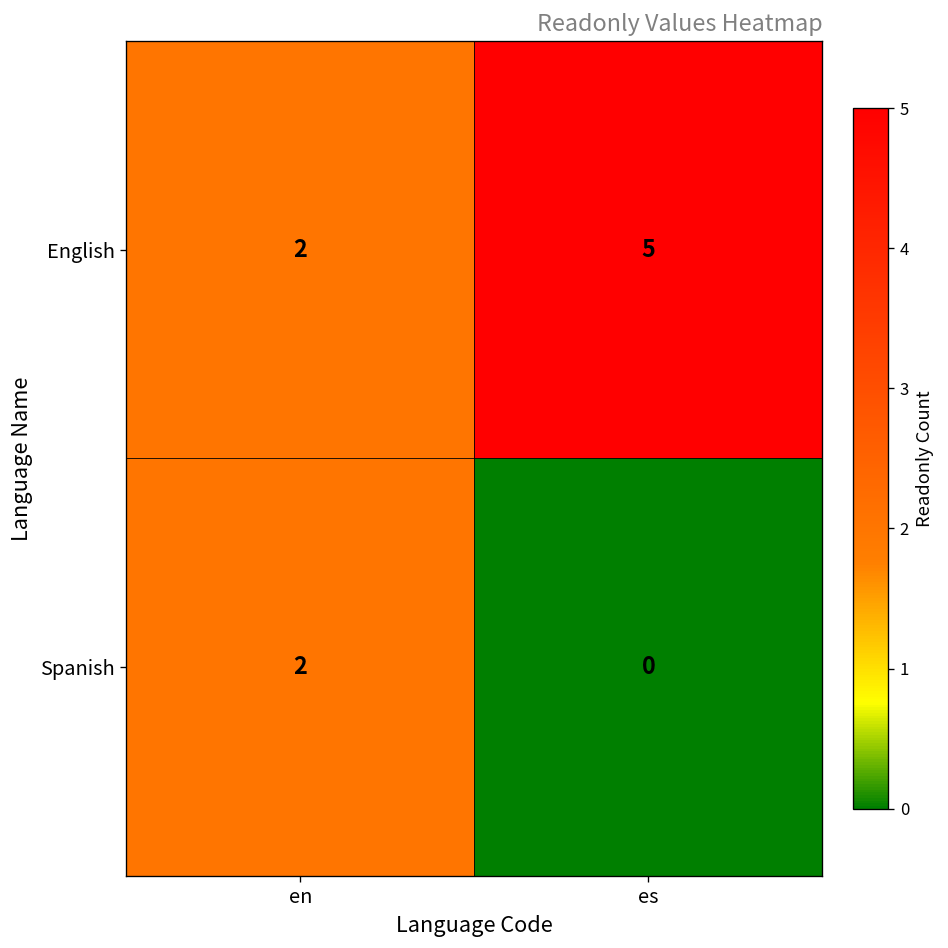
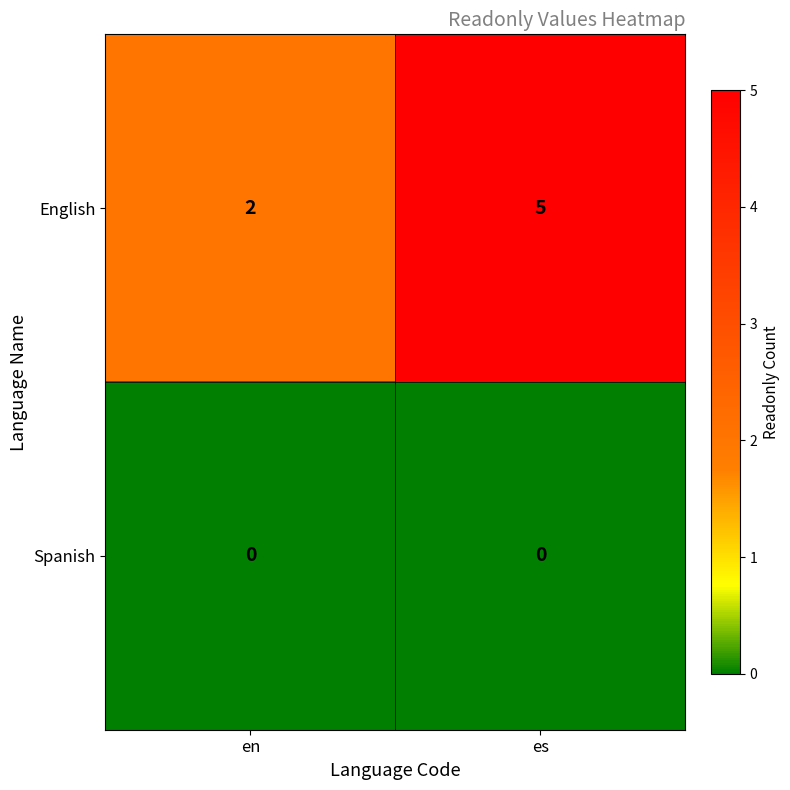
Spanish, en: 2 -> 0
